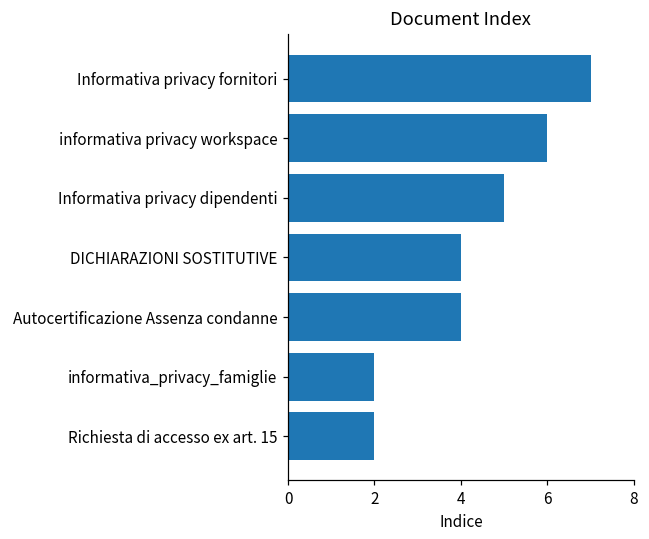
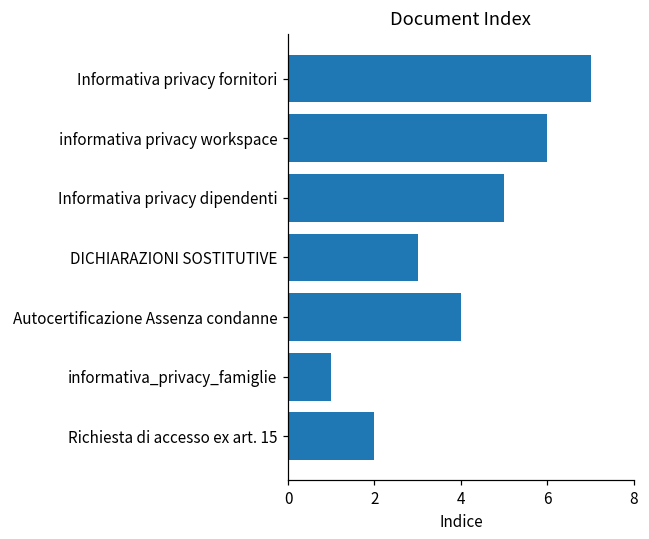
DICHIARAZIONI SOSTITUTIVE: 4 -> 3
informativa_privacy_famiglie: 2 -> 1
